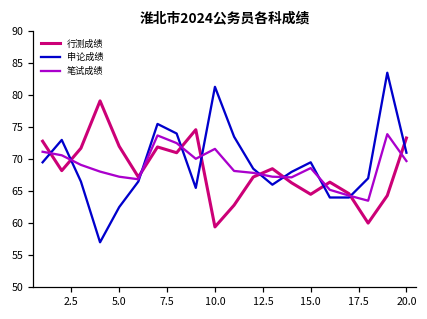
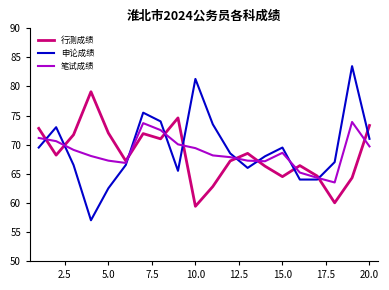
笔试成绩, 10.0: 72 -> 69
